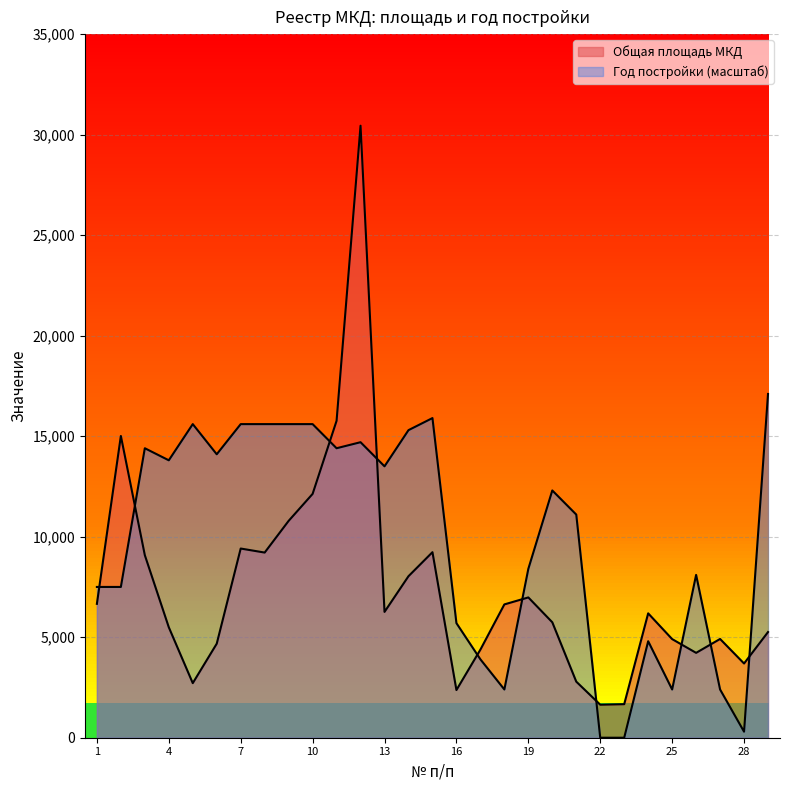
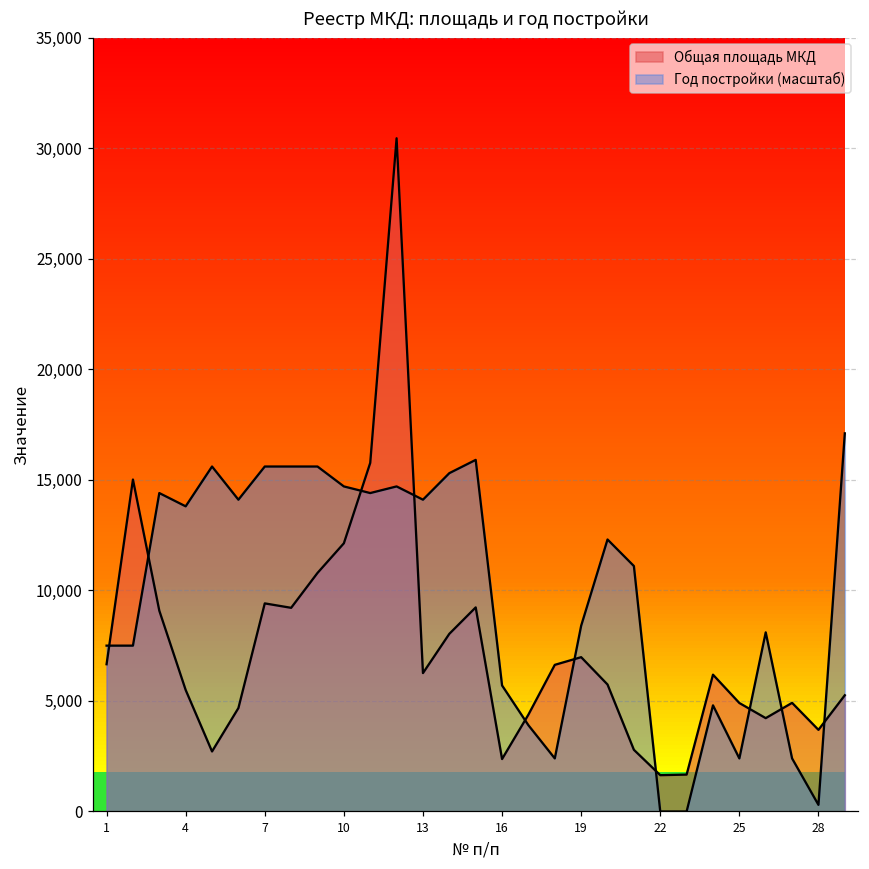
Год постройки (масштаб), 10: 15,600 -> 14,700
Год постройки (масштаб), 13: 13,500 -> 14,100
